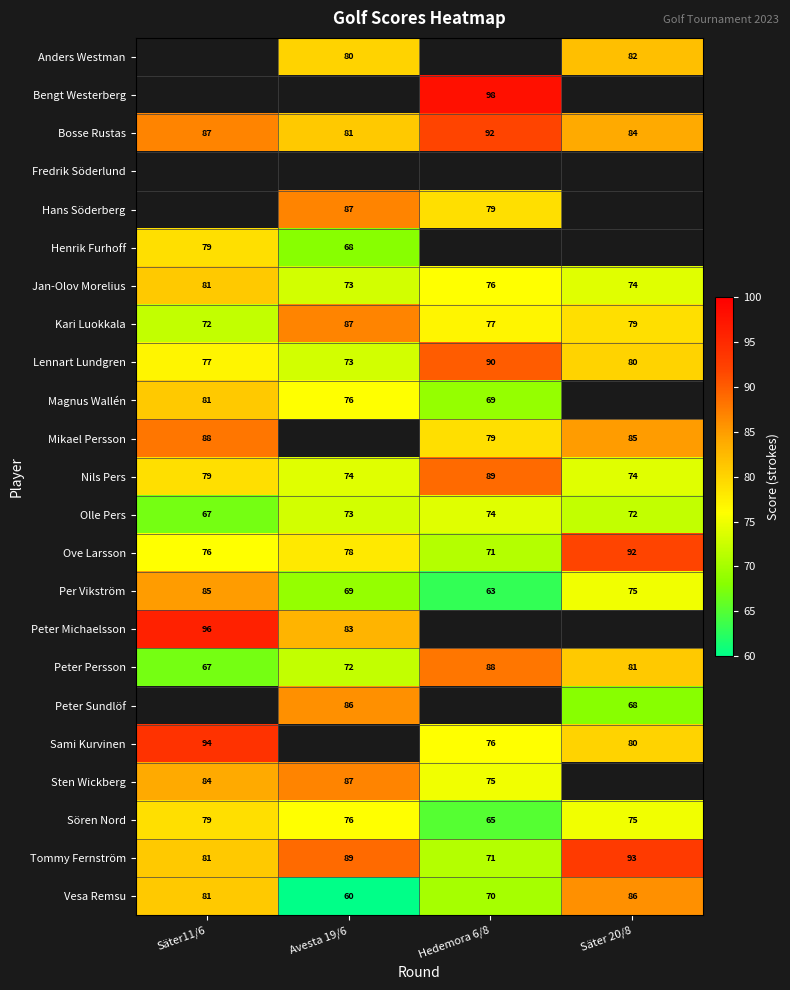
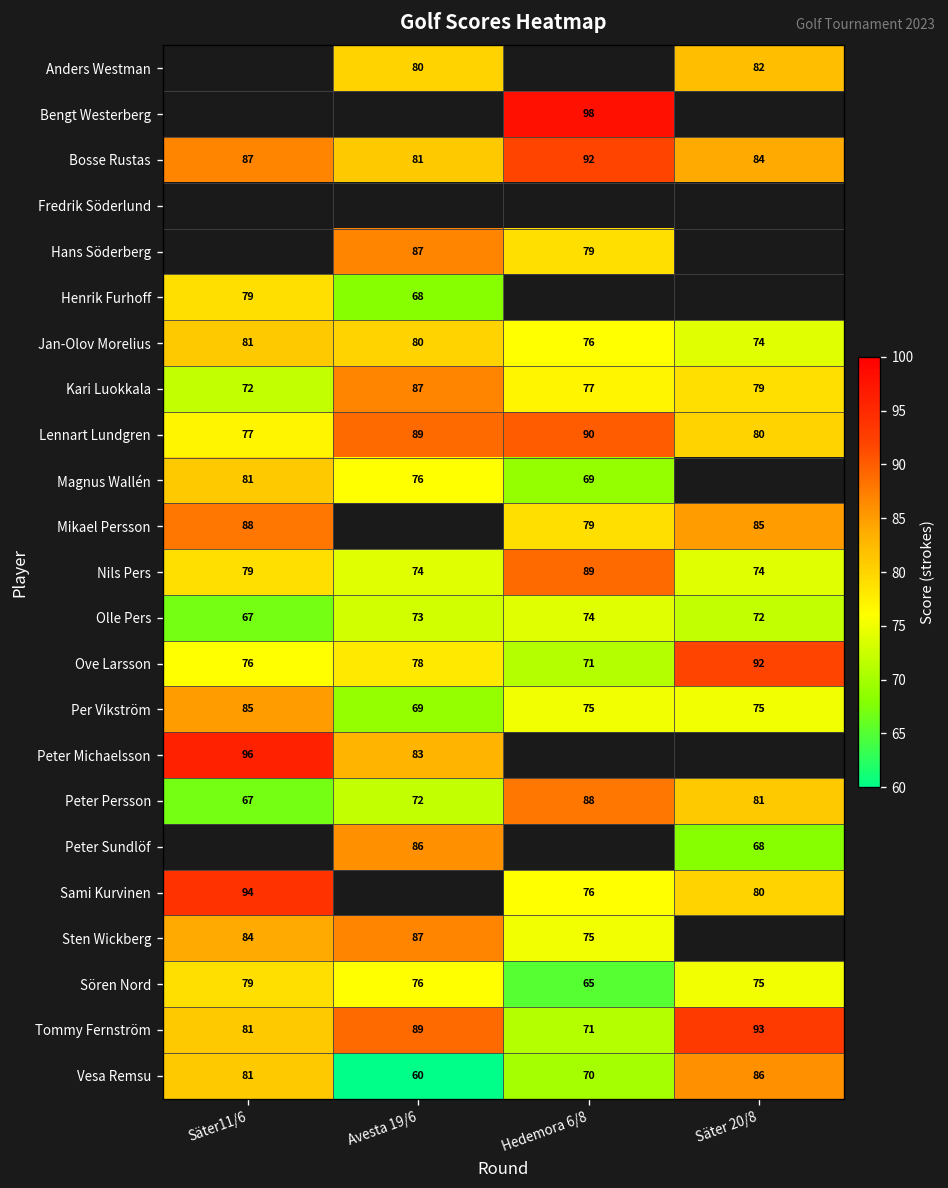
Jan-Olov Morelius, Avesta 19/6: 73 -> 80
Lennart Lundgren, Avesta 19/6: 73 -> 89
Per Vikström, Hedemora 6/8: 63 -> 75
